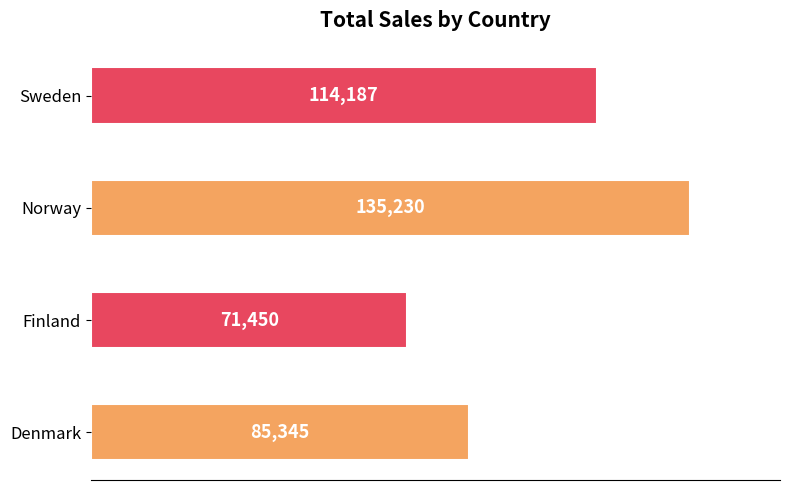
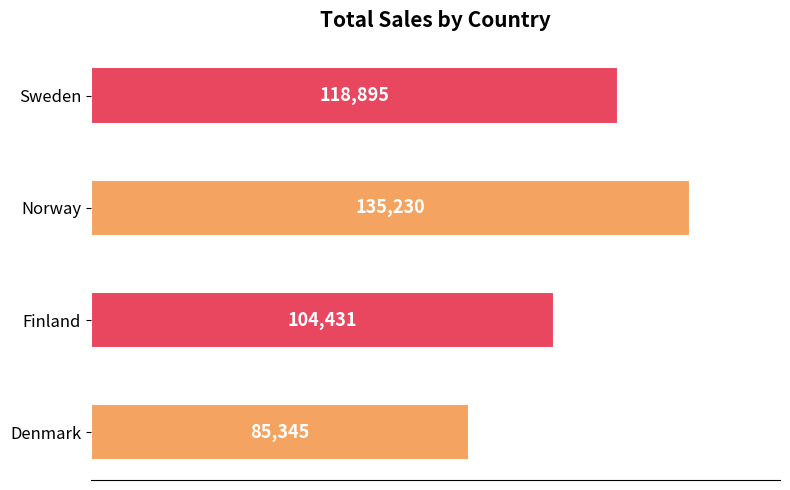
Sweden: 114,187 -> 118,895
Finland: 71,450 -> 104,431
